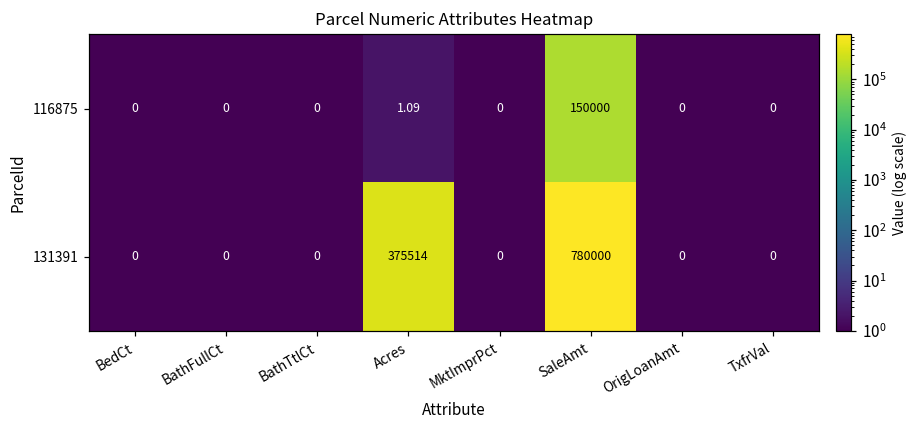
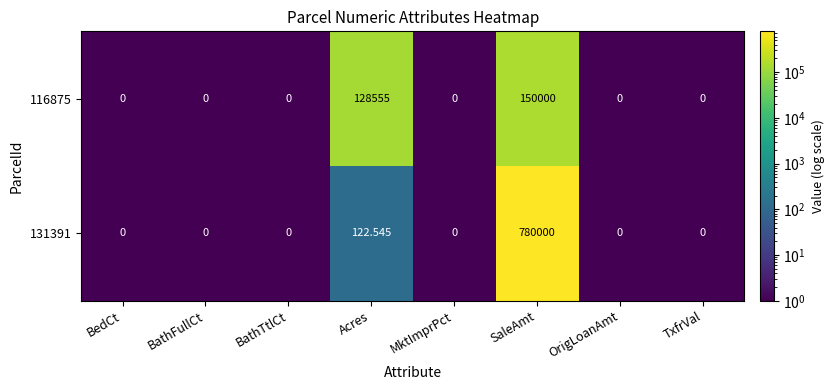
116875, Acres: 1.09 -> 128555
131391, Acres: 375514 -> 122.545
